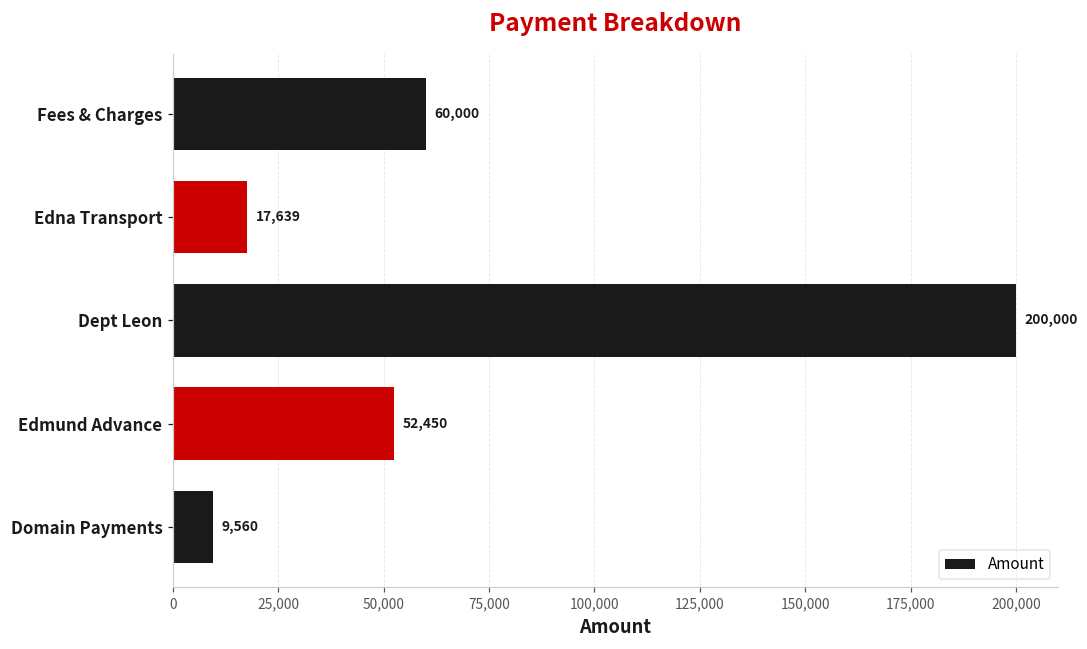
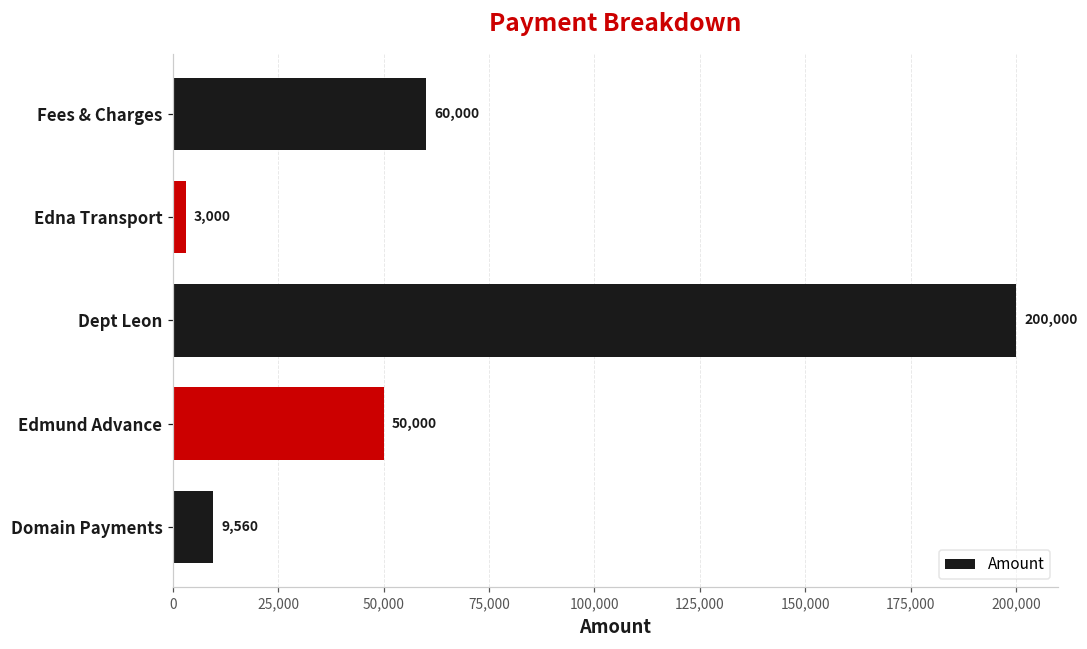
Edna Transport: 17,639 -> 3,000
Edmund Advance: 52,450 -> 50,000
